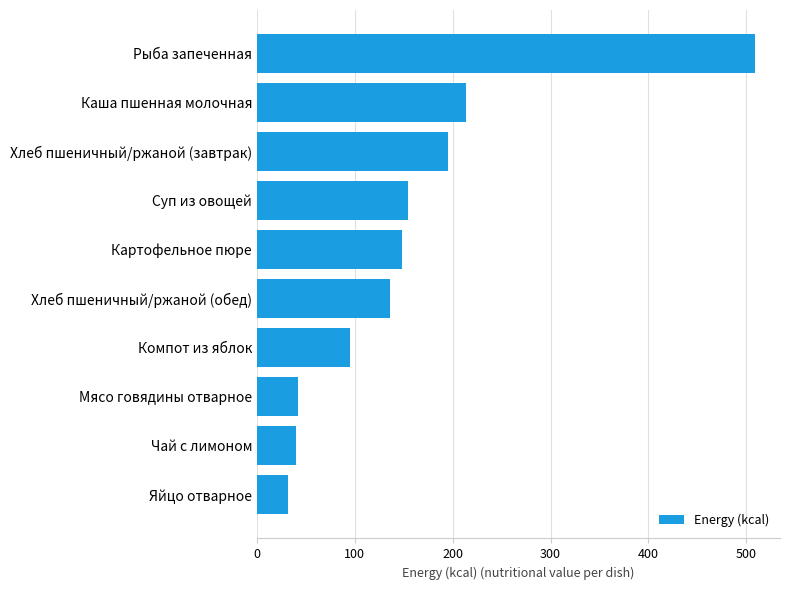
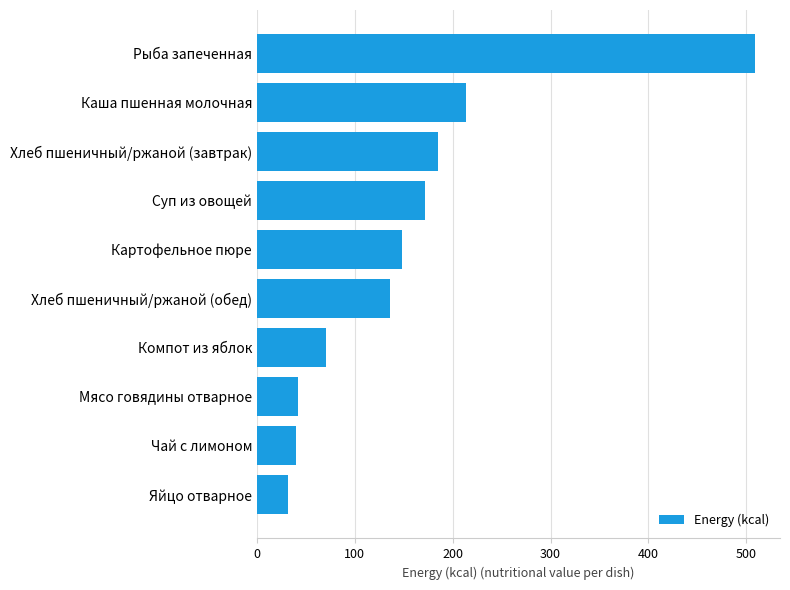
Хлеб пшеничный/ржаной (завтрак): 200 -> 190
Суп из овощей: 150 -> 170
Компот из яблок: 100 -> 70
